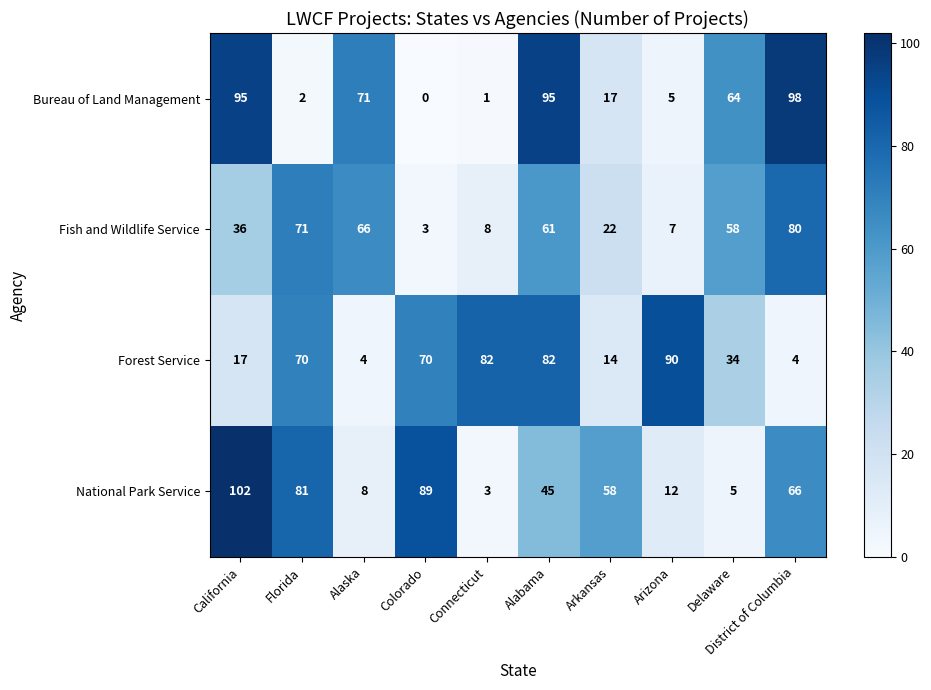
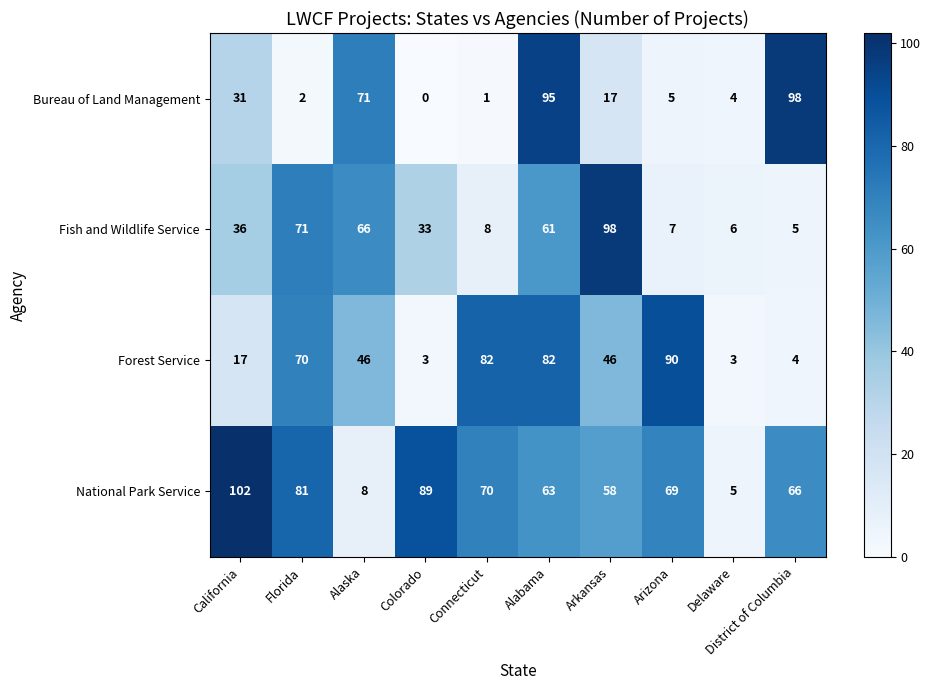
Bureau of Land Management, California: 95 -> 31
Bureau of Land Management, Delaware: 64 -> 4
Fish and Wildlife Service, Colorado: 3 -> 33
Fish and Wildlife Service, Arkansas: 22 -> 98
Fish and Wildlife Service, Delaware: 58 -> 6
Fish and Wildlife Service, District of Columbia: 80 -> 5
Forest Service, Alaska: 4 -> 46
Forest Service, Colorado: 70 -> 3
Forest Service, Arkansas: 14 -> 46
Forest Service, Delaware: 34 -> 3
National Park Service, Connecticut: 3 -> 70
National Park Service, Alabama: 45 -> 63
National Park Service, Arizona: 12 -> 69
